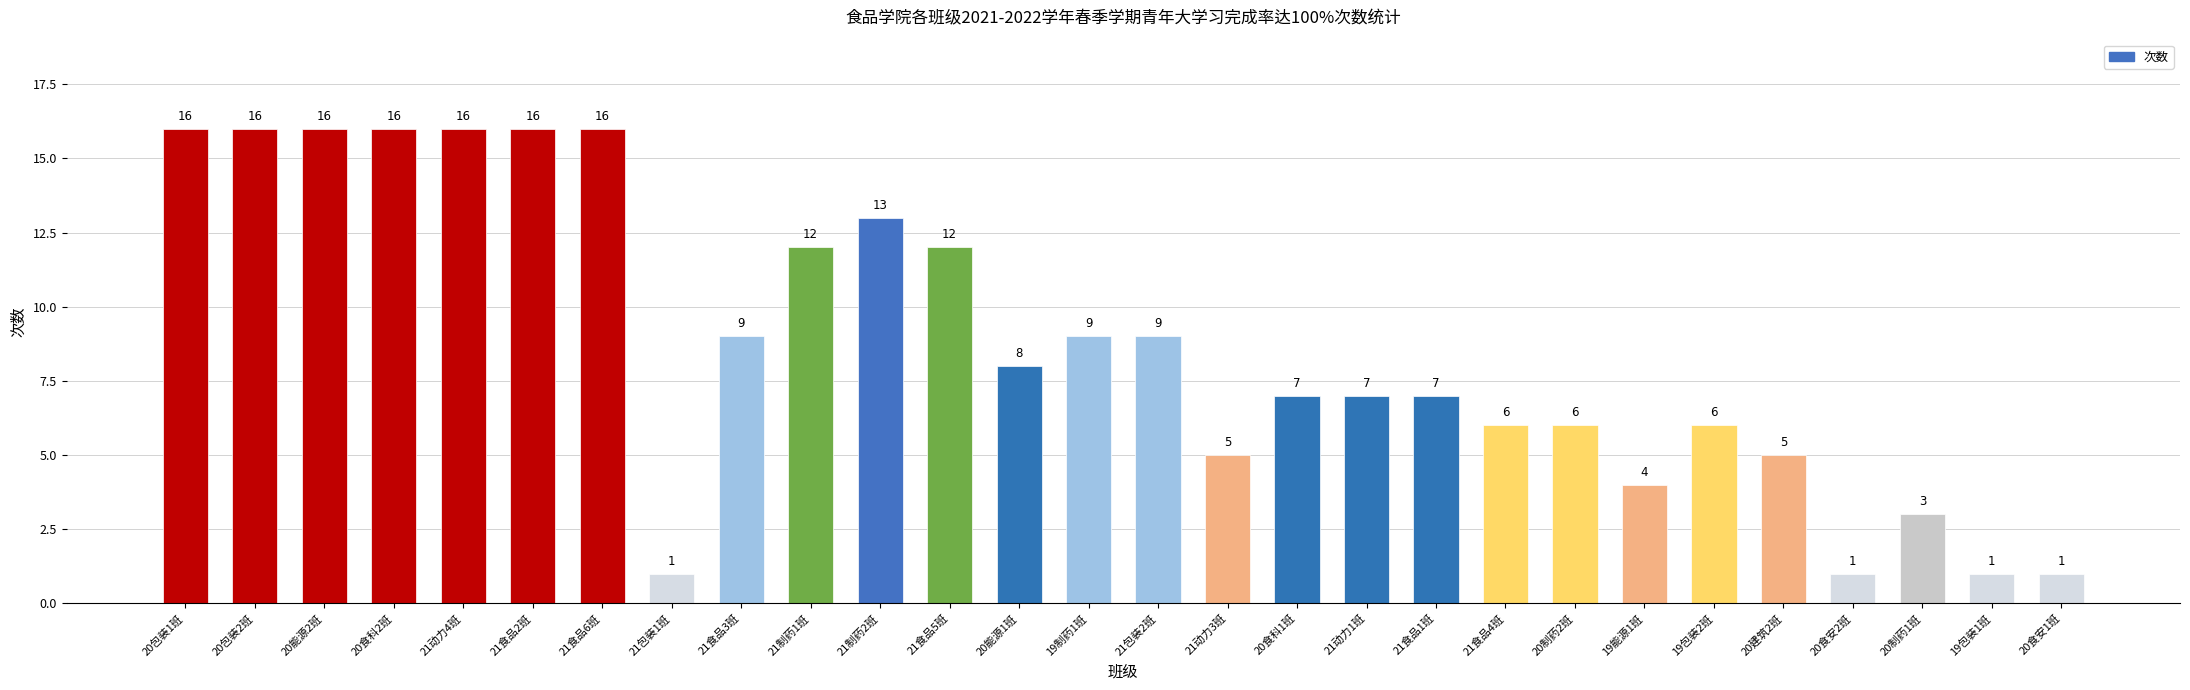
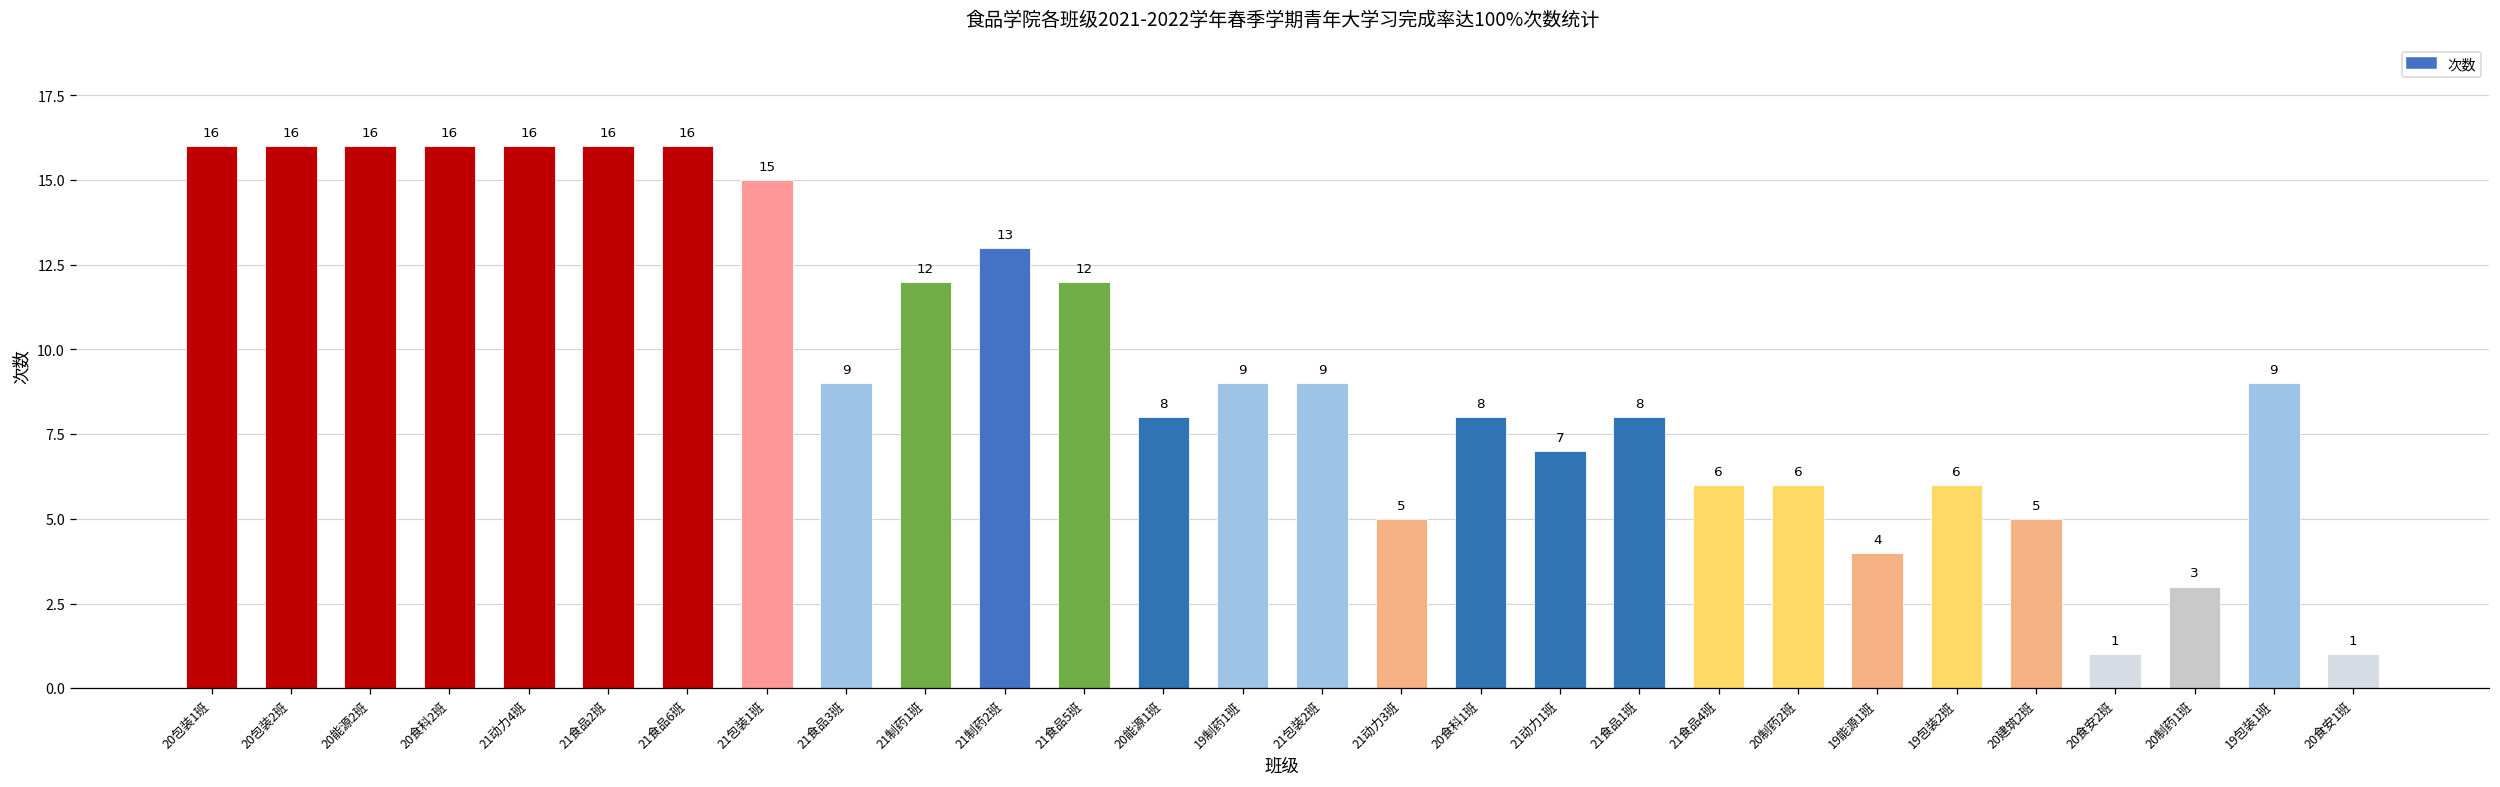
21包装1班: 1 -> 15
20食科1班: 7 -> 8
21食品1班: 7 -> 8
19包装1班: 1 -> 9
